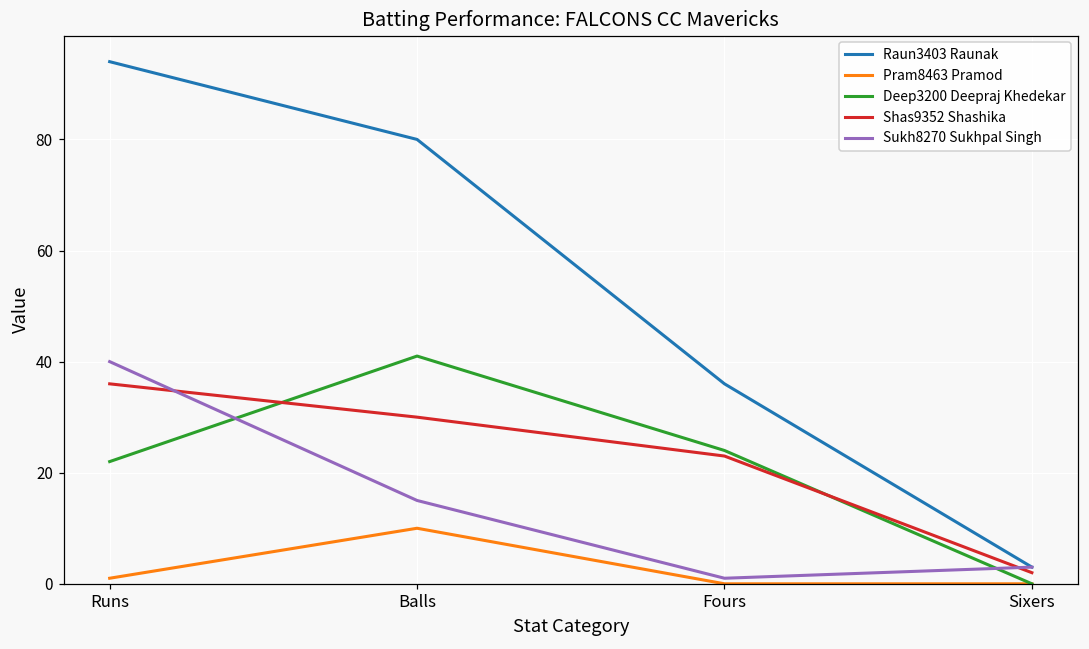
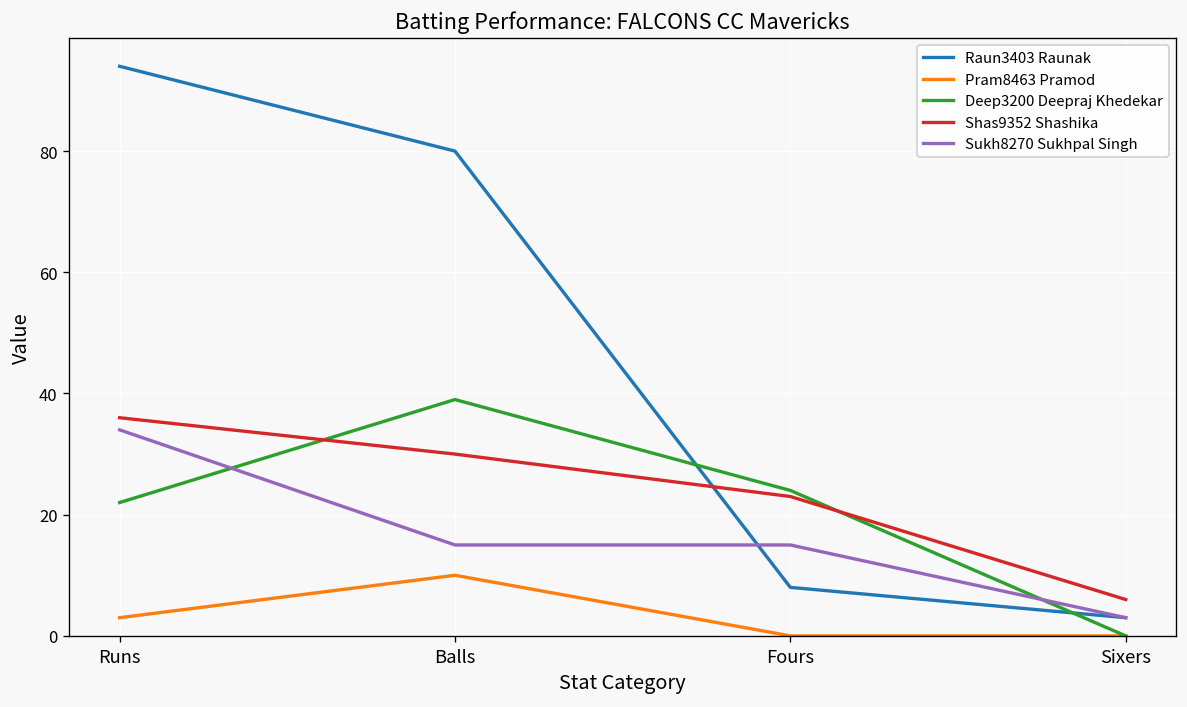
Pram8463 Pramod, Runs: 1 -> 3
Sukh8270 Sukhpal Singh, Runs: 40 -> 34
Deep3200 Deepraj Khedekar, Balls: 41 -> 39
Raun3403 Raunak, Fours: 36 -> 8
Sukh8270 Sukhpal Singh, Fours: 1 -> 15
Shas9352 Shashika, Sixers: 2 -> 6
